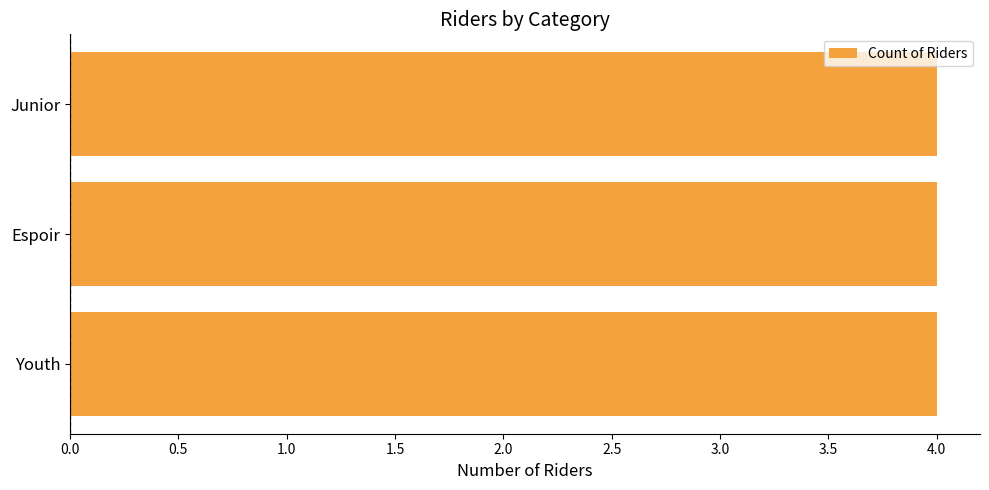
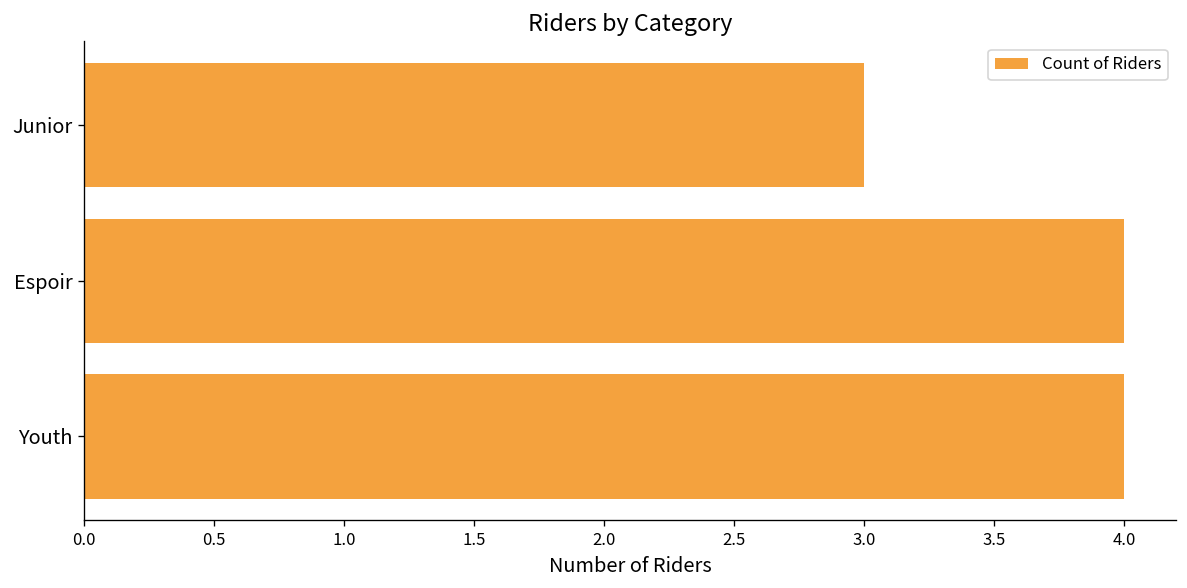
Junior: 4 -> 3
